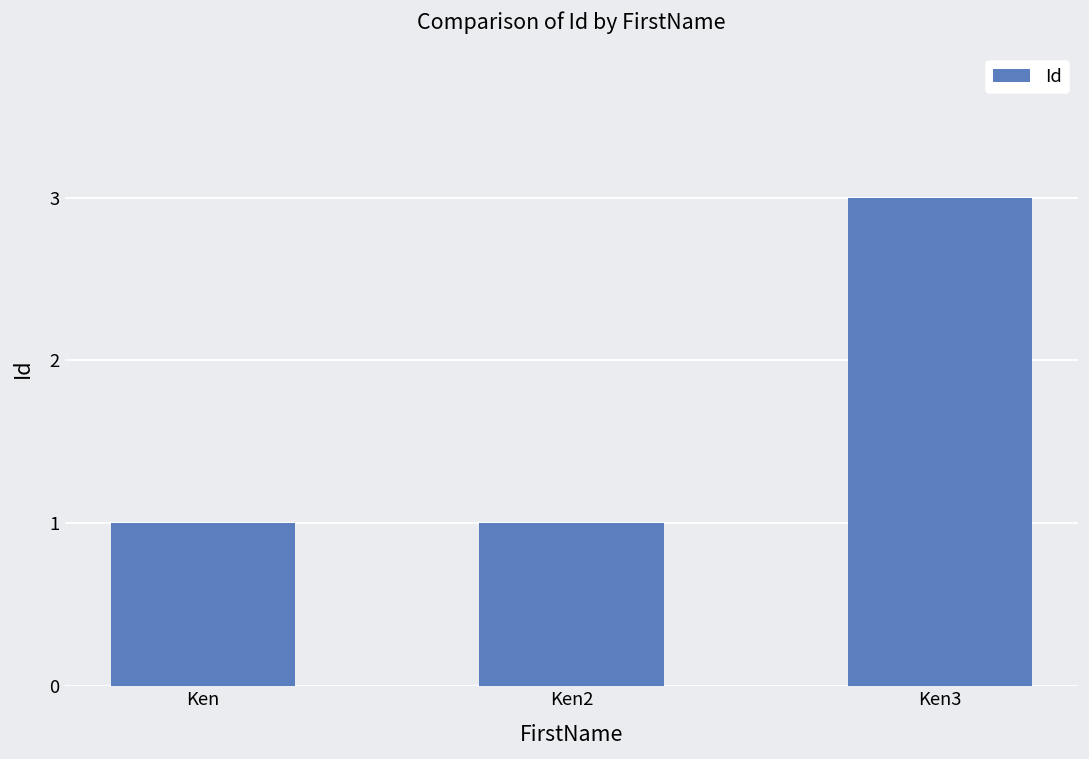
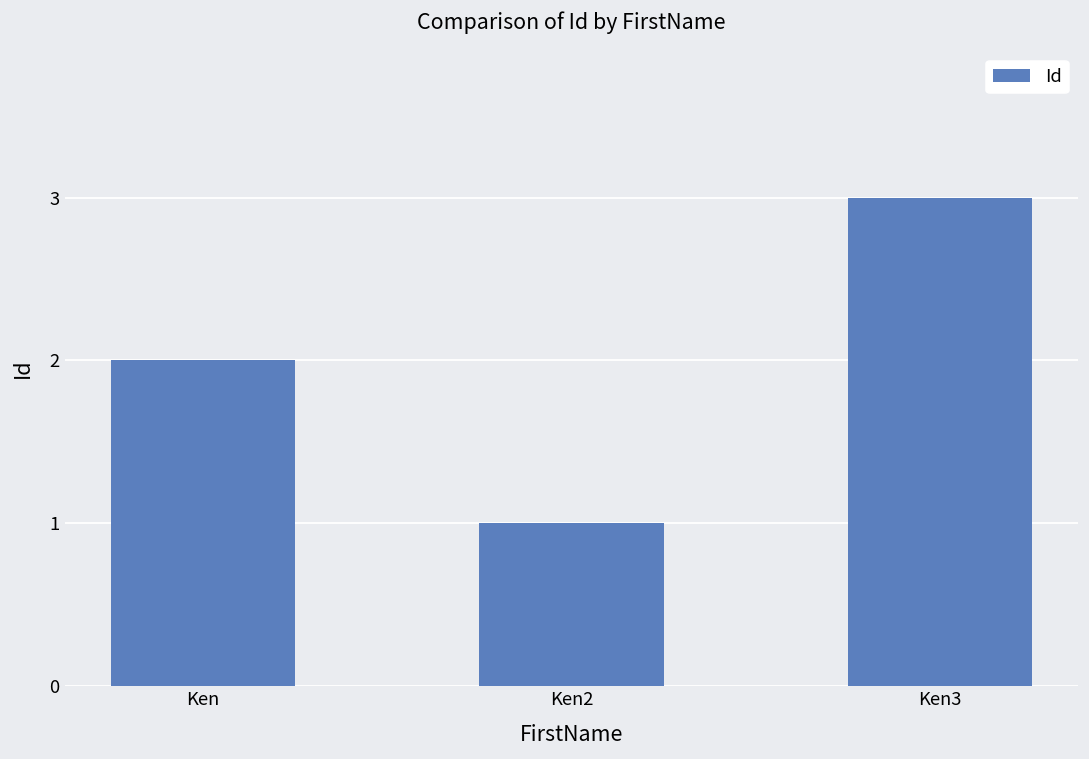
Ken: 1 -> 2
